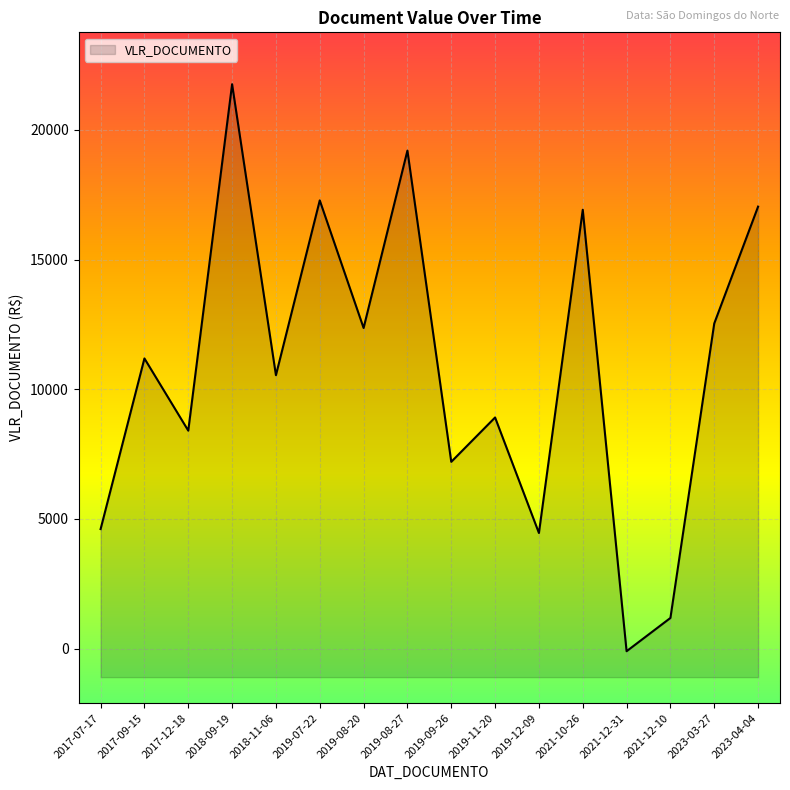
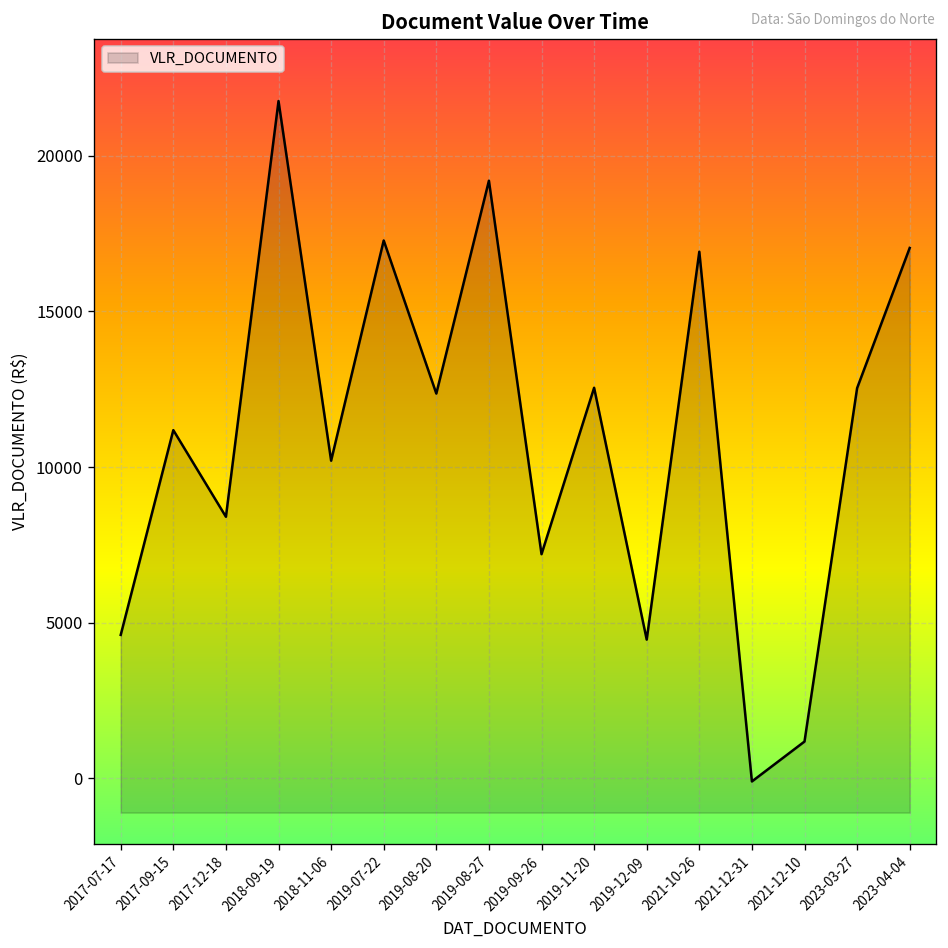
2018-11-06: 10500 -> 10200
2019-11-20: 8900 -> 12500
